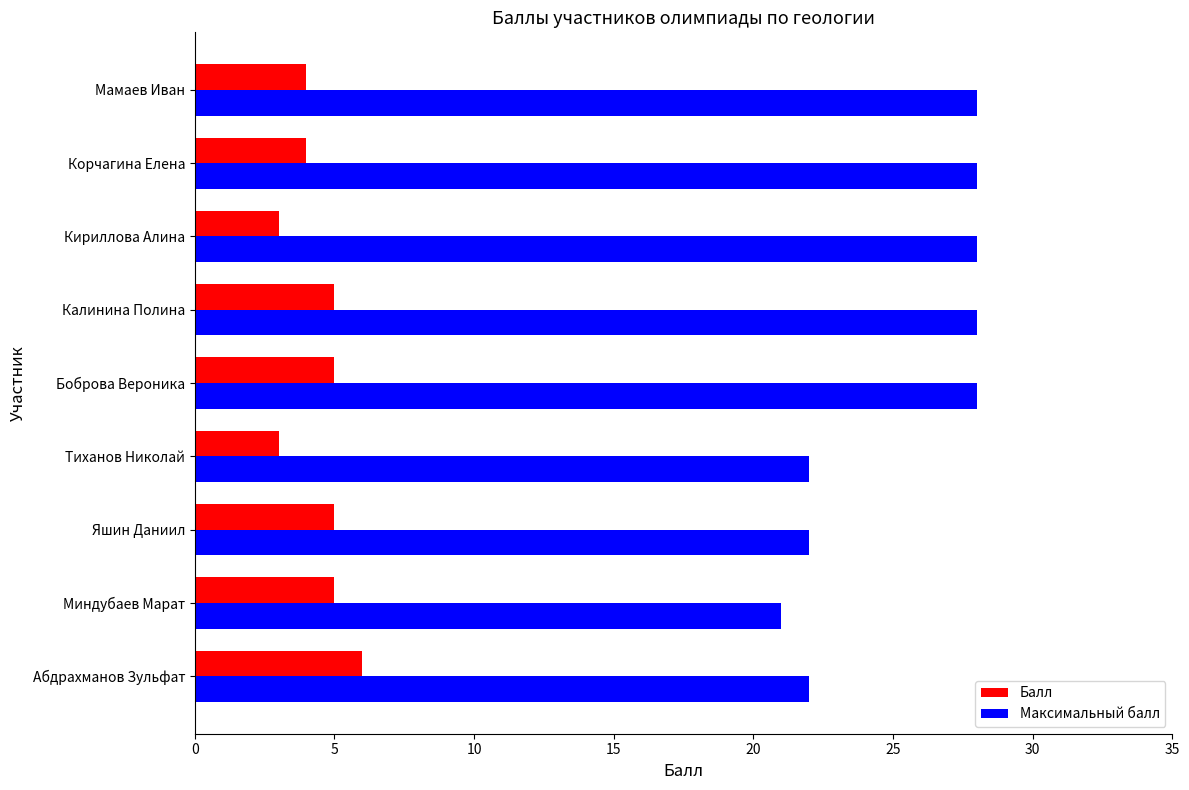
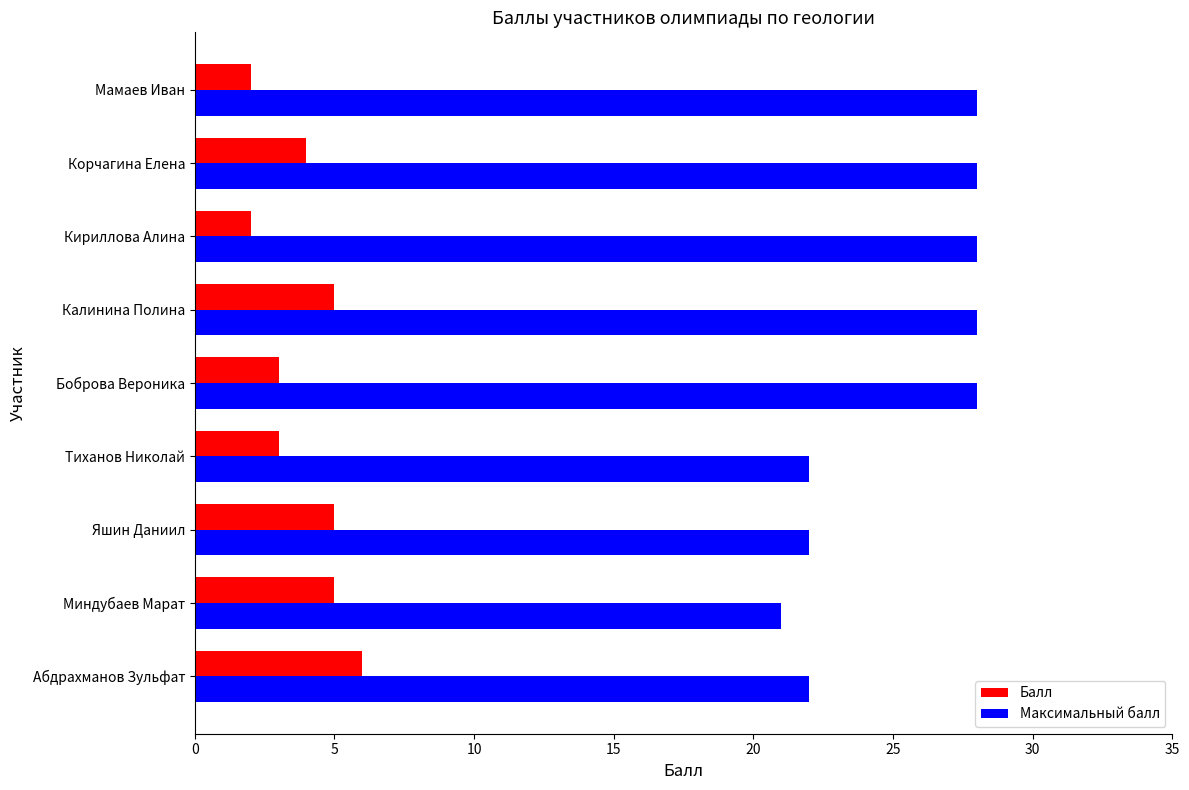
Балл, Мамаев Иван: 4 -> 2
Балл, Кириллова Алина: 3 -> 2
Балл, Боброва Вероника: 5 -> 3
